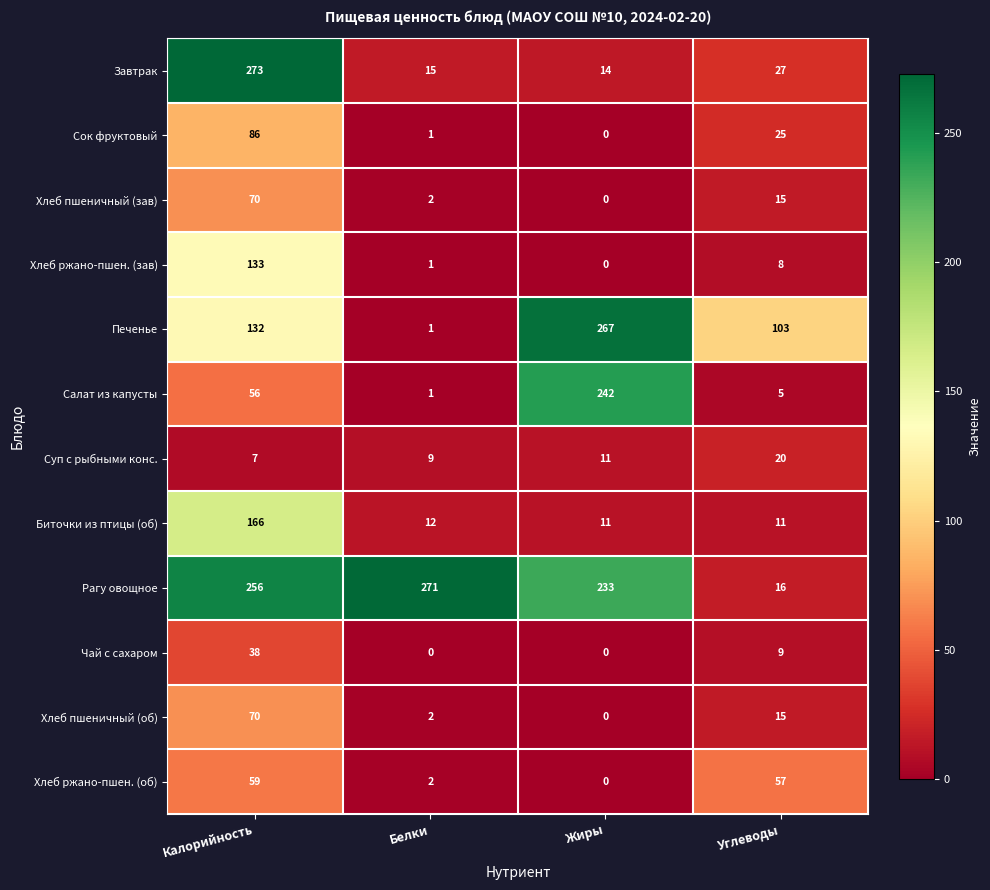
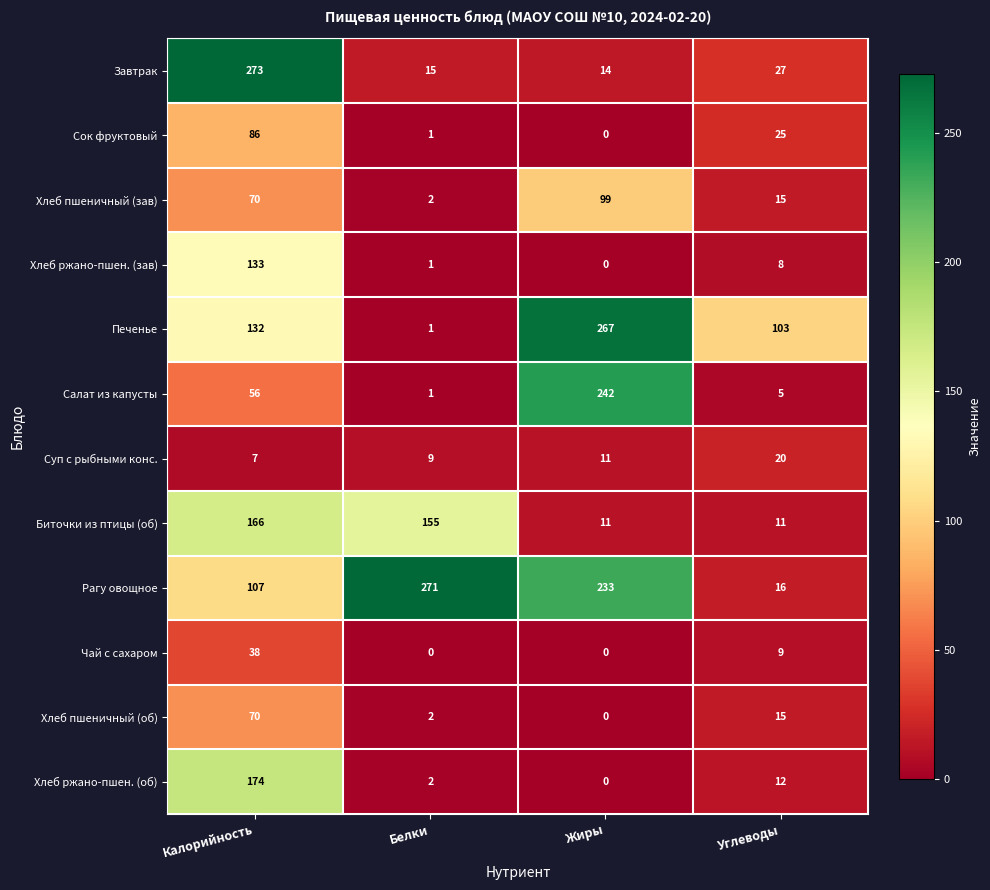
Хлеб пшеничный (зав), Жиры: 0 -> 99
Биточки из птицы (об), Белки: 12 -> 155
Рагу овощное, Калорийность: 256 -> 107
Хлеб ржано-пшен. (об), Калорийность: 59 -> 174
Хлеб ржано-пшен. (об), Углеводы: 57 -> 12
